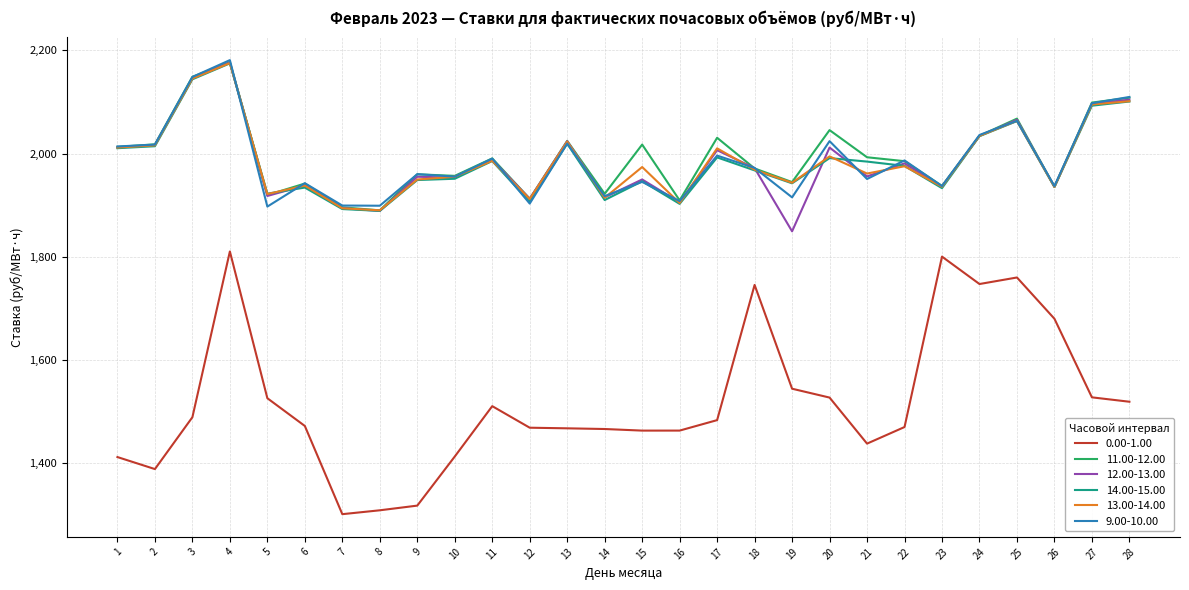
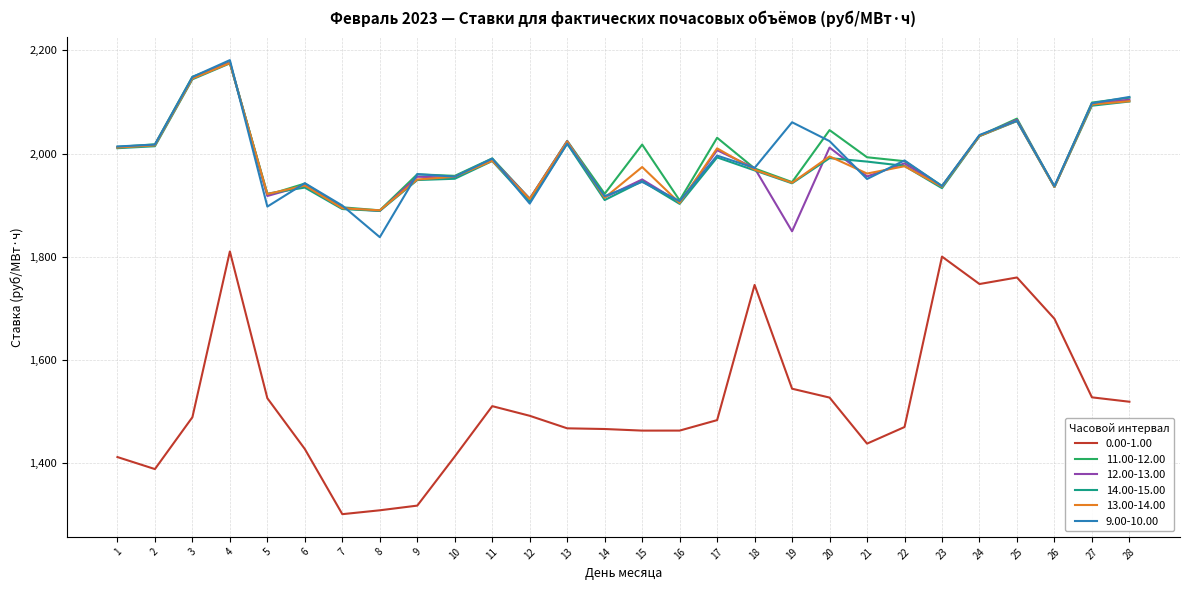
0.00-1.00, 6: 1,470 -> 1,430
9.00-10.00, 8: 1,900 -> 1,840
0.00-1.00, 12: 1,470 -> 1,490
9.00-10.00, 19: 1,920 -> 2,060
